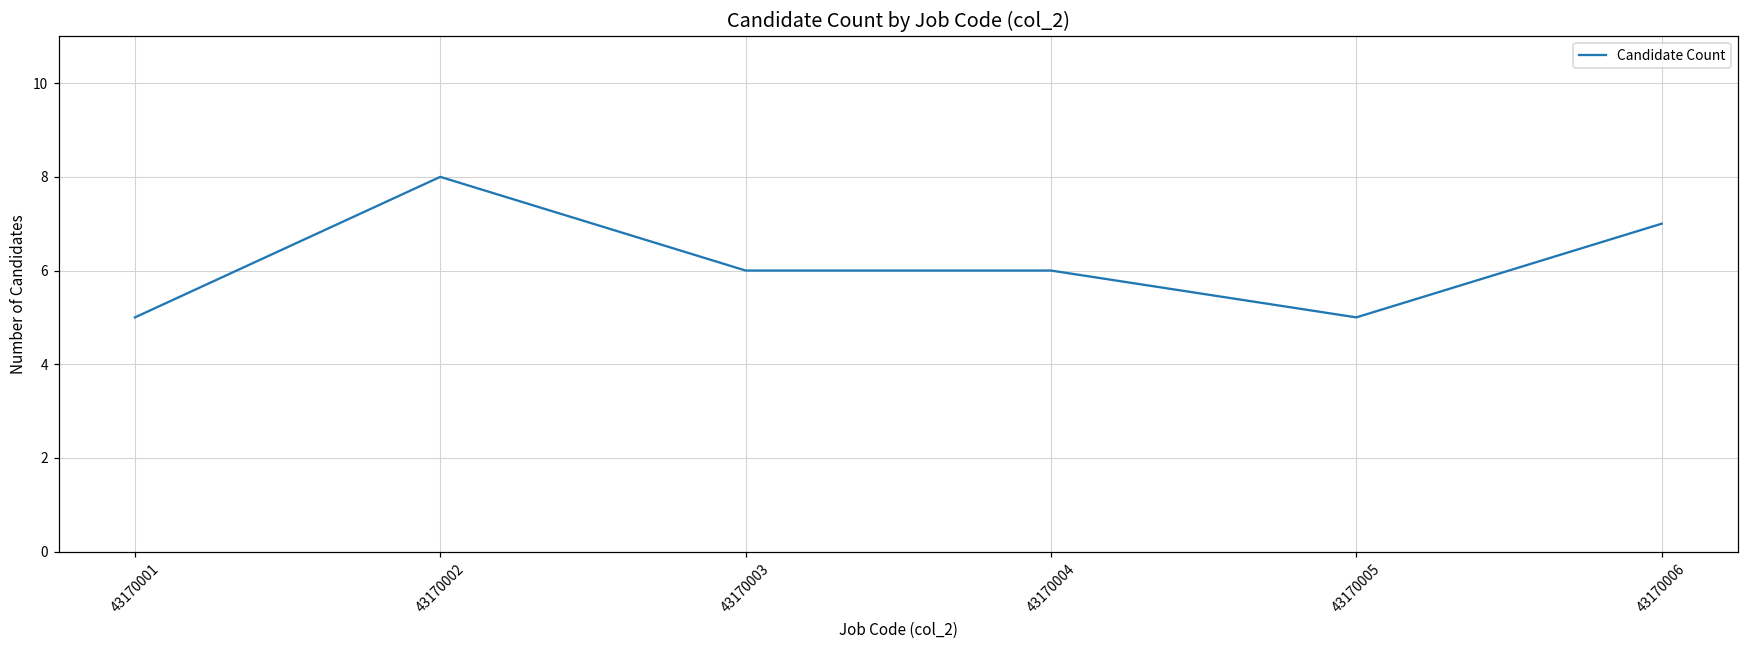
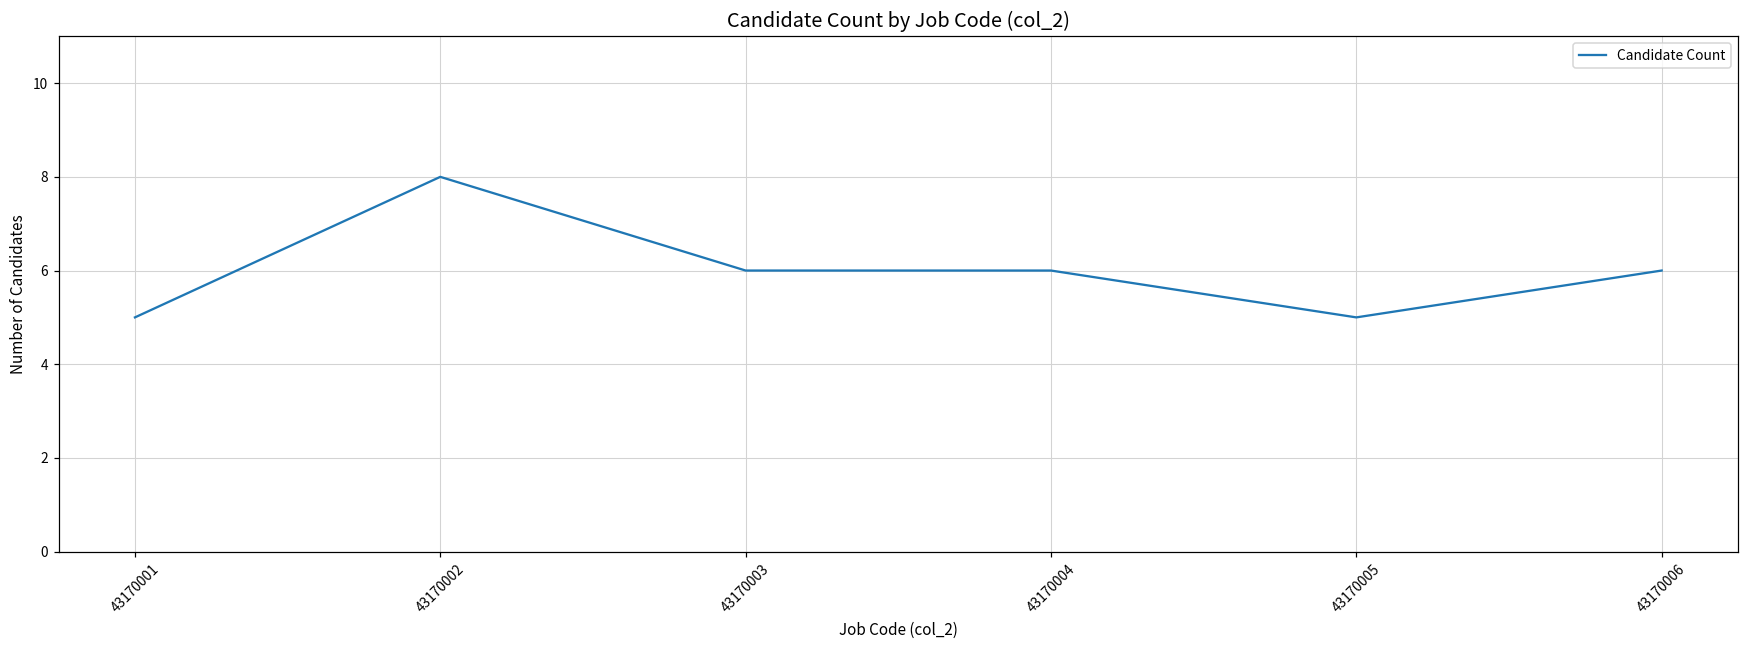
43170006: 7 -> 6
